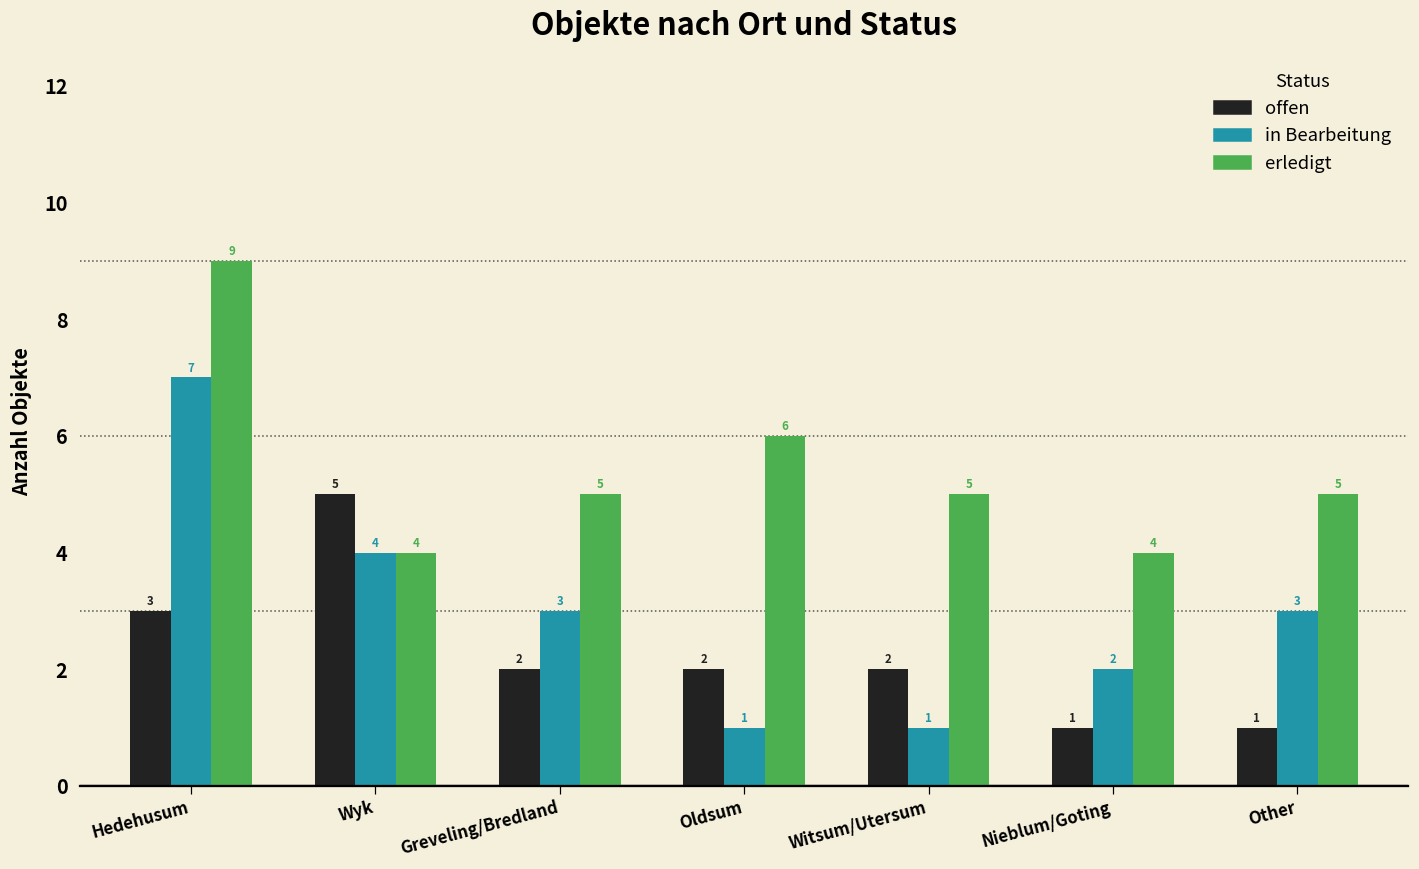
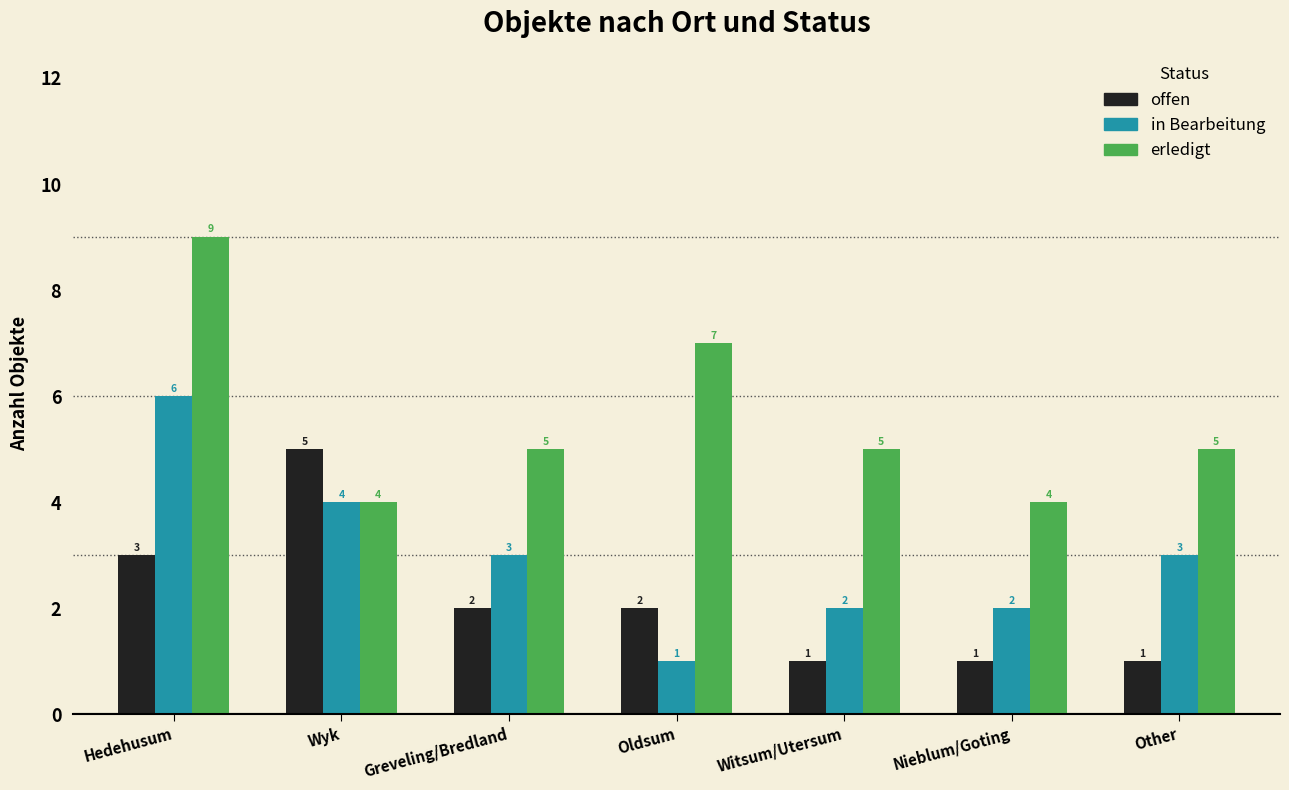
in Bearbeitung, Hedehusum: 7 -> 6
erledigt, Oldsum: 6 -> 7
offen, Witsum/Utersum: 2 -> 1
in Bearbeitung, Witsum/Utersum: 1 -> 2
